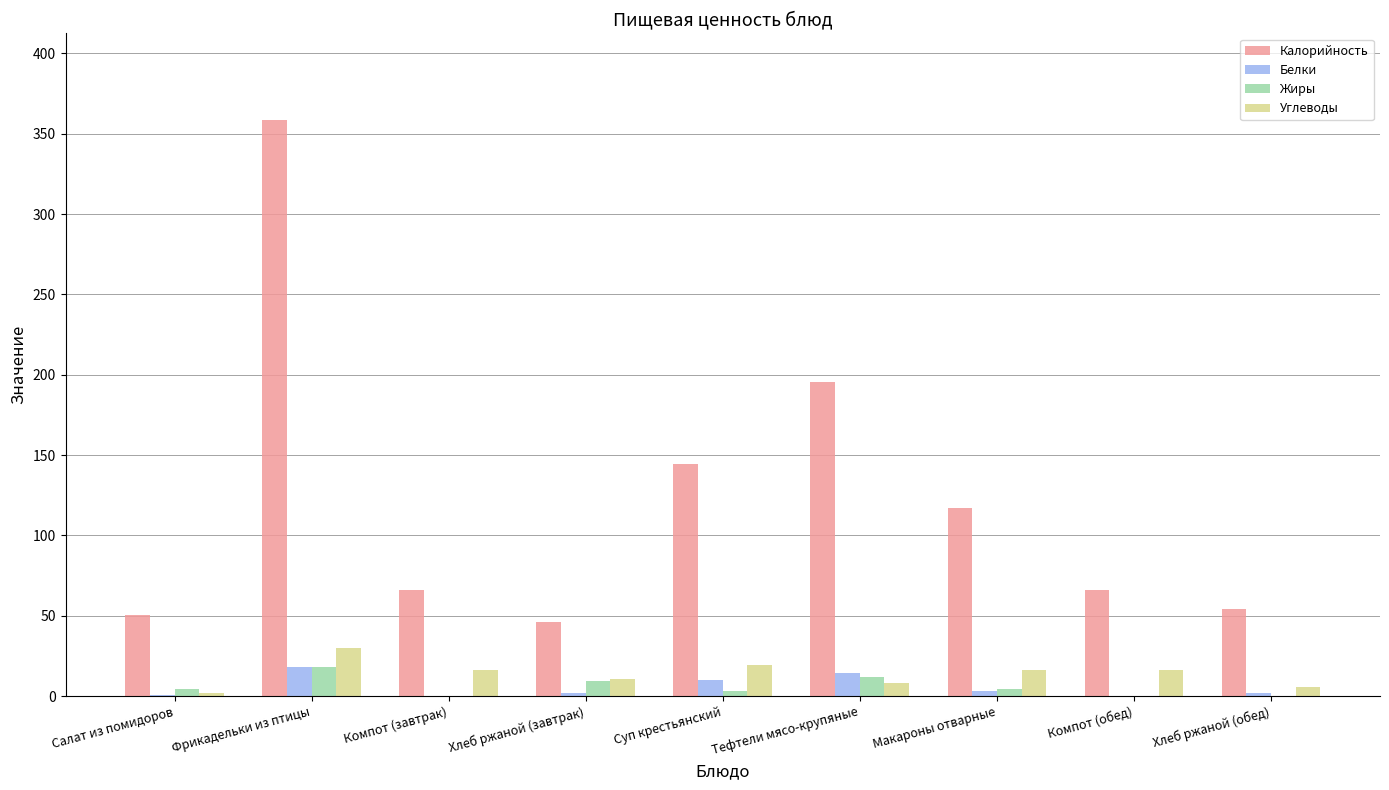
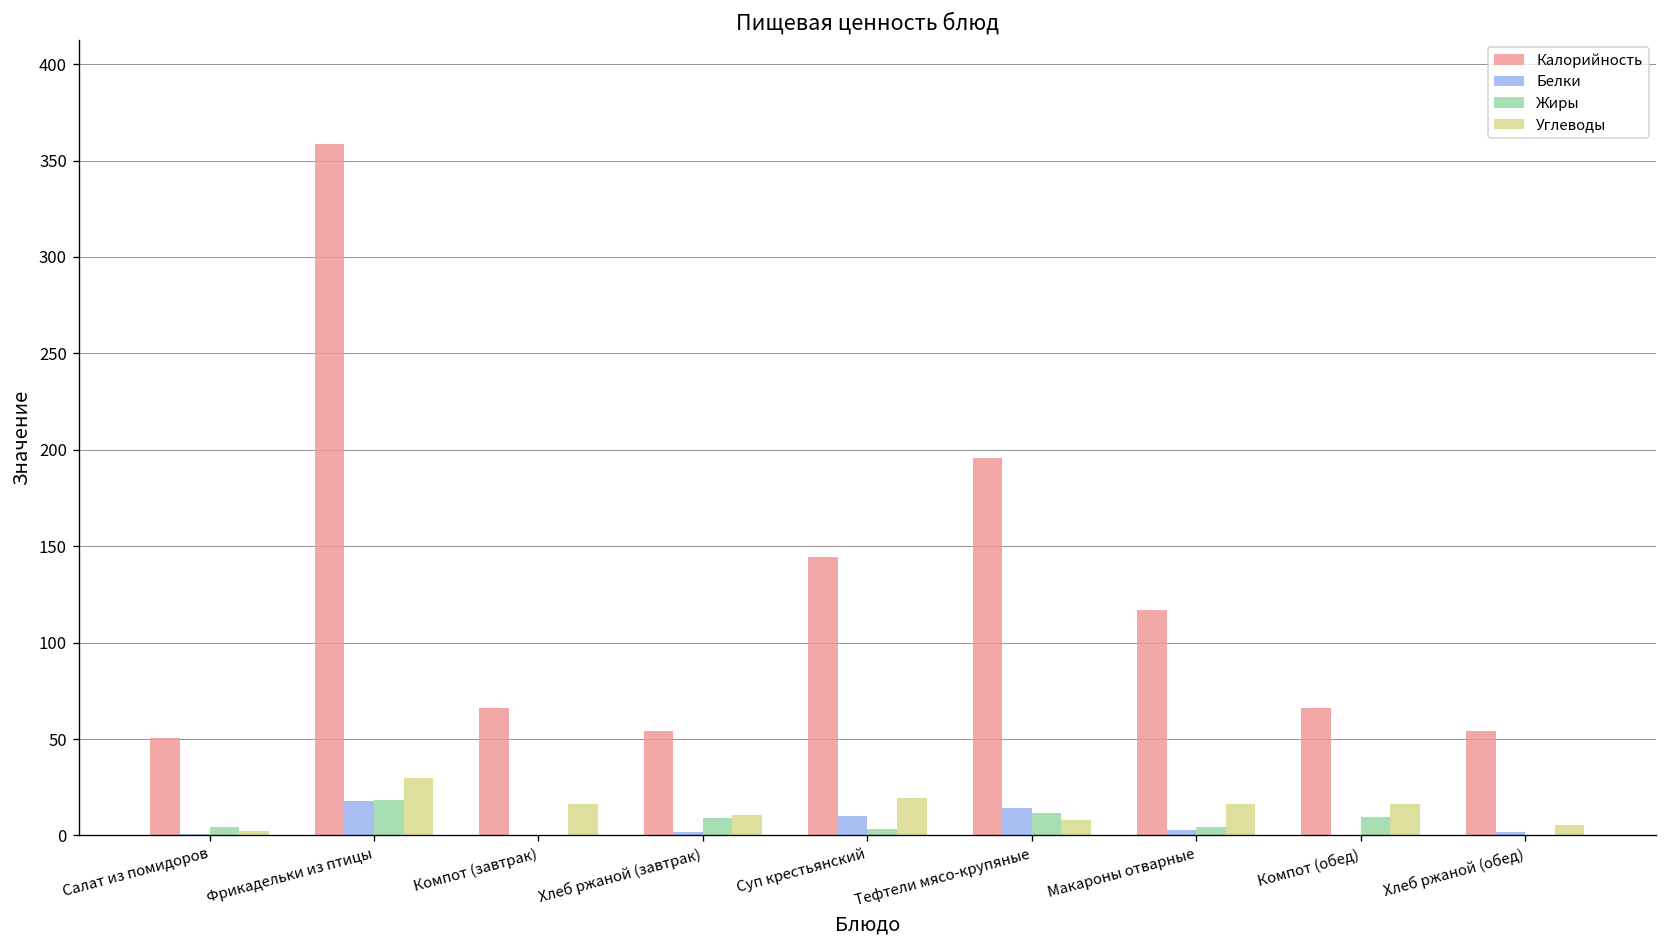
Калорийность, Хлеб ржаной (завтрак): 46 -> 54
Жиры, Компот (обед): 0 -> 10
